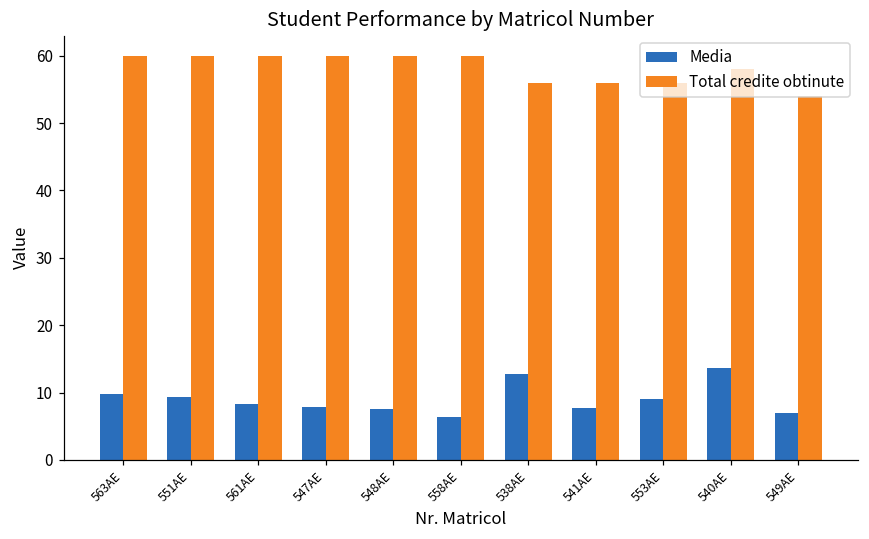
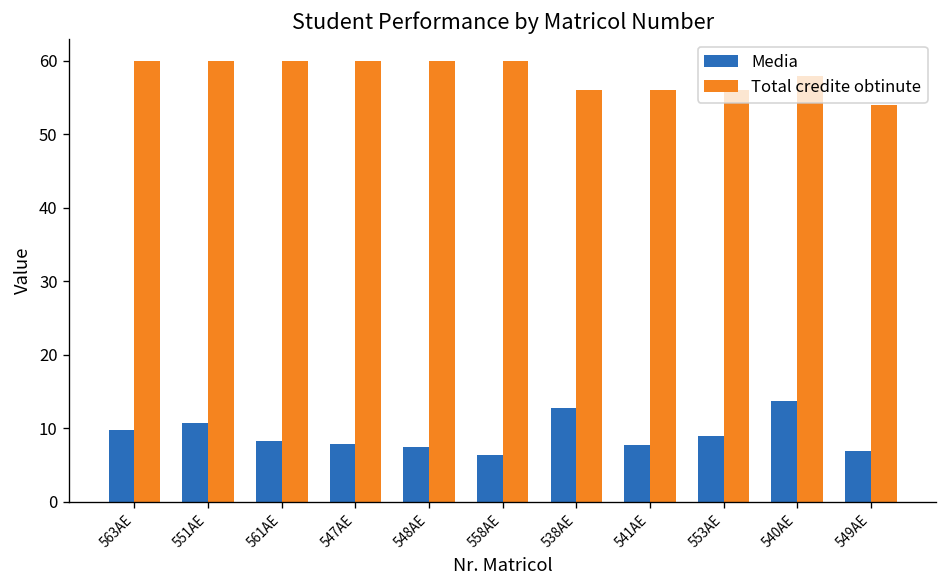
Media, 551AE: 9 -> 11
